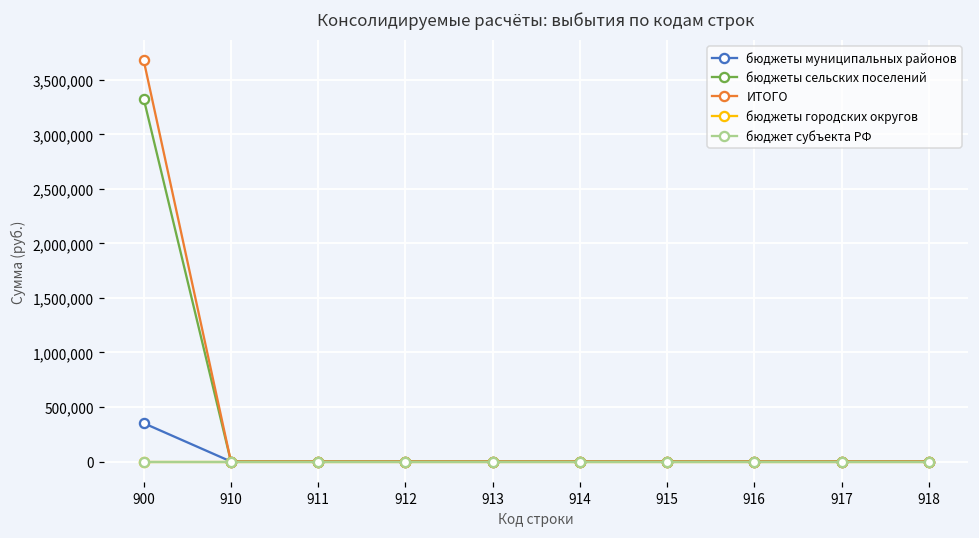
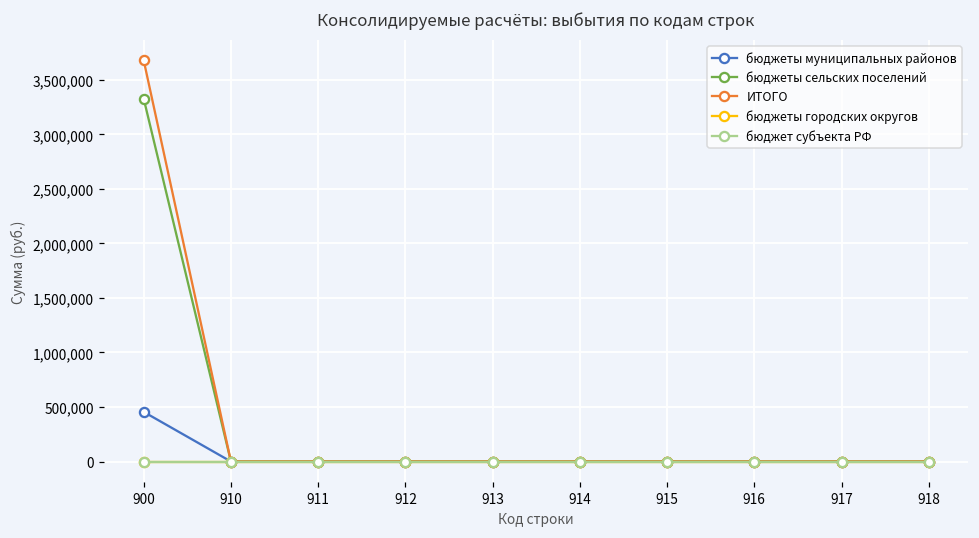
бюджеты муниципальных районов, 900: 400,000 -> 500,000
